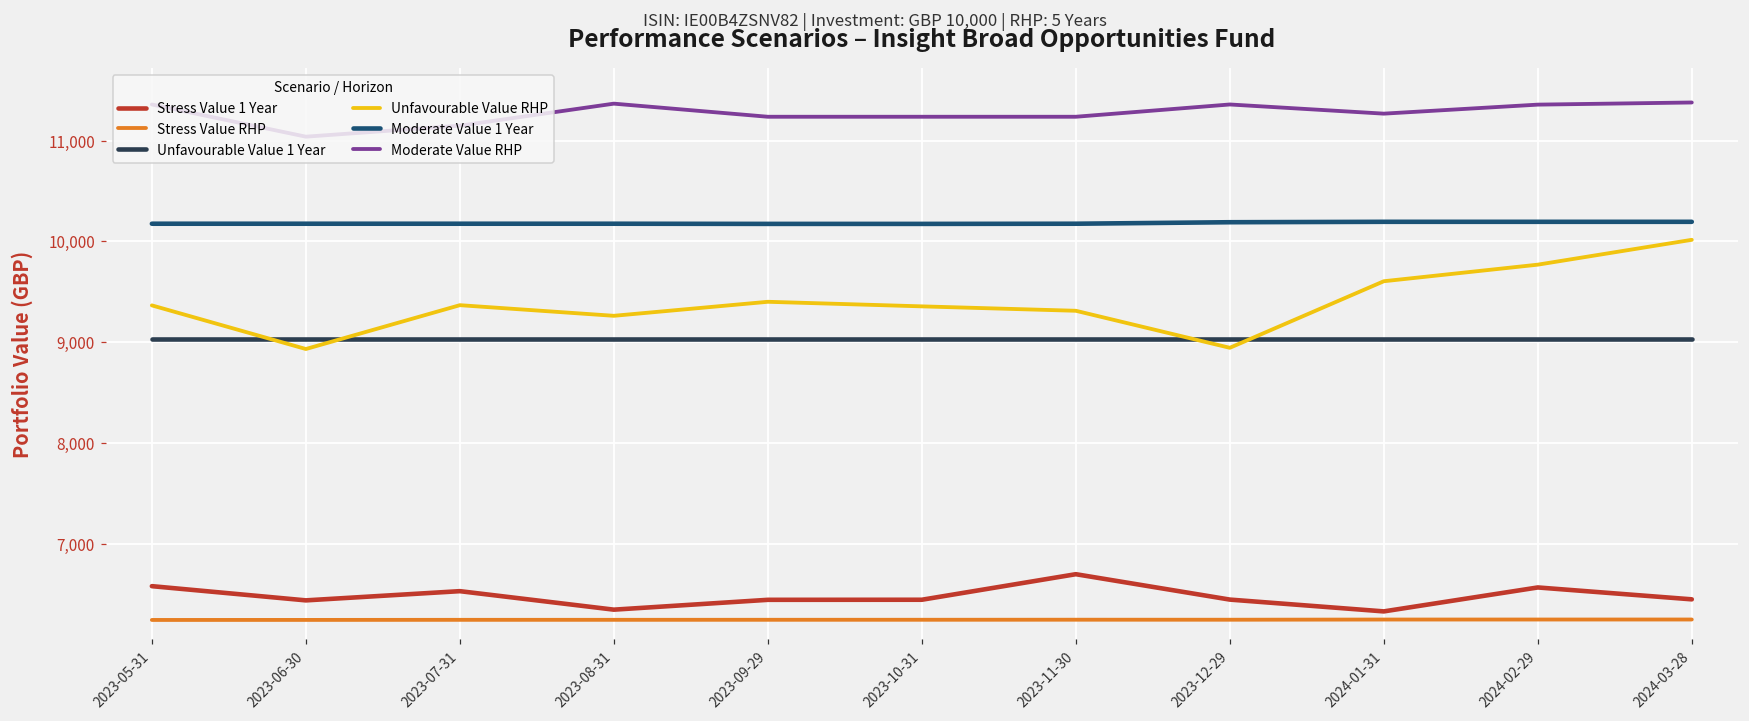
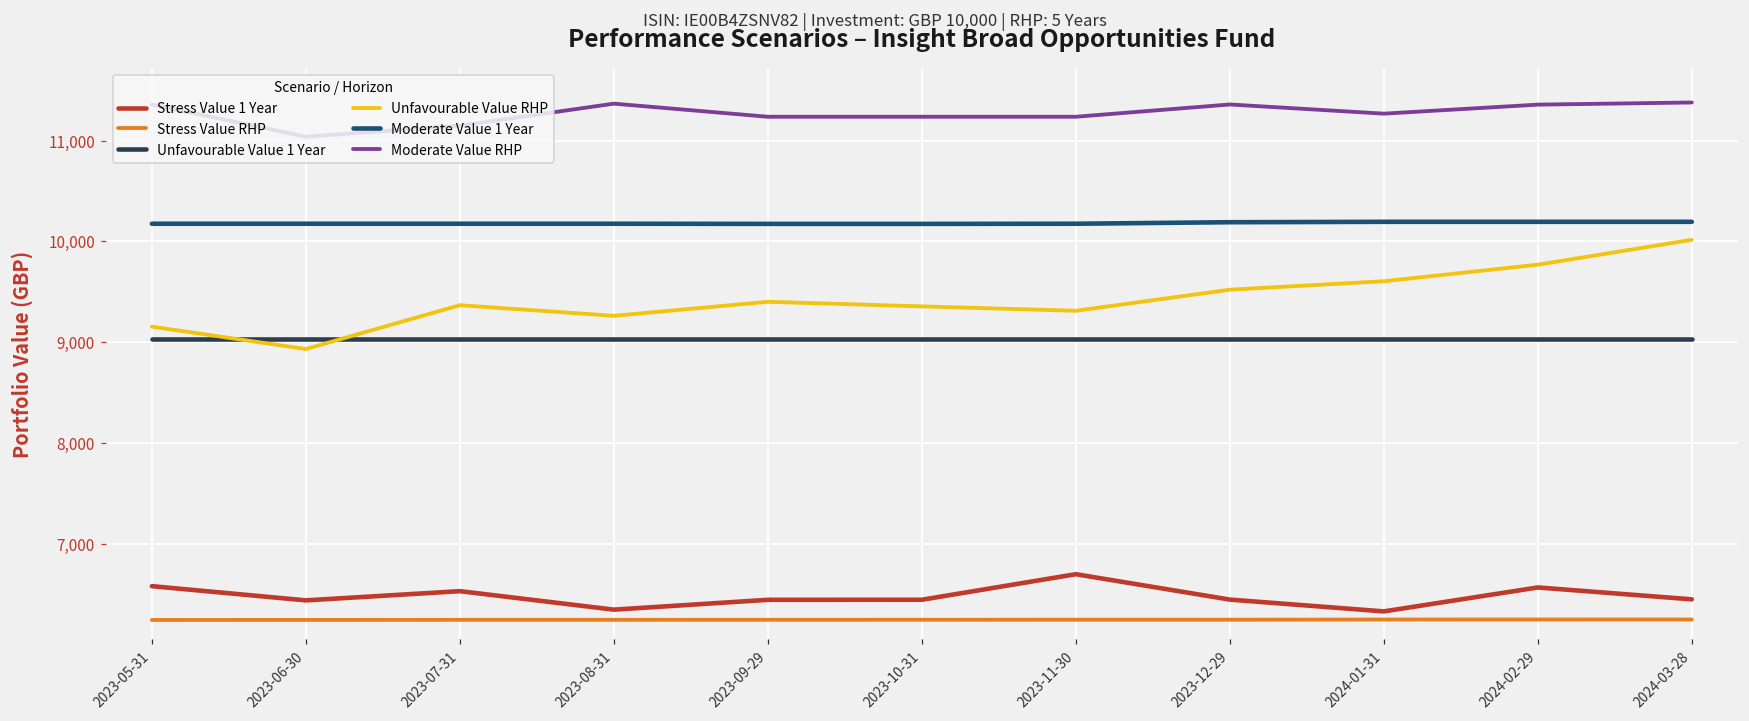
Unfavourable Value RHP, 2023-05-31: 9,400 -> 9,200
Unfavourable Value RHP, 2023-12-29: 8,900 -> 9,500
